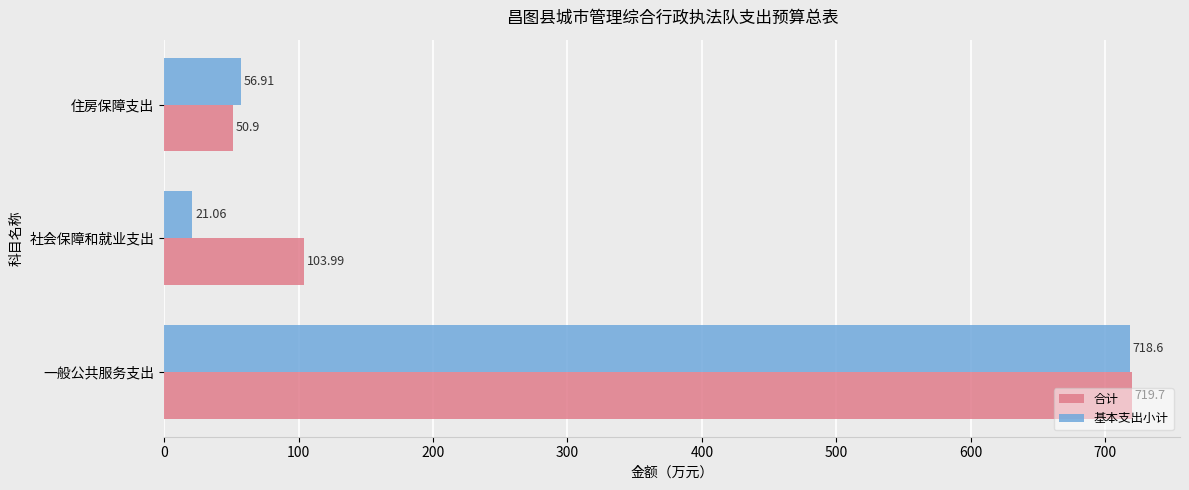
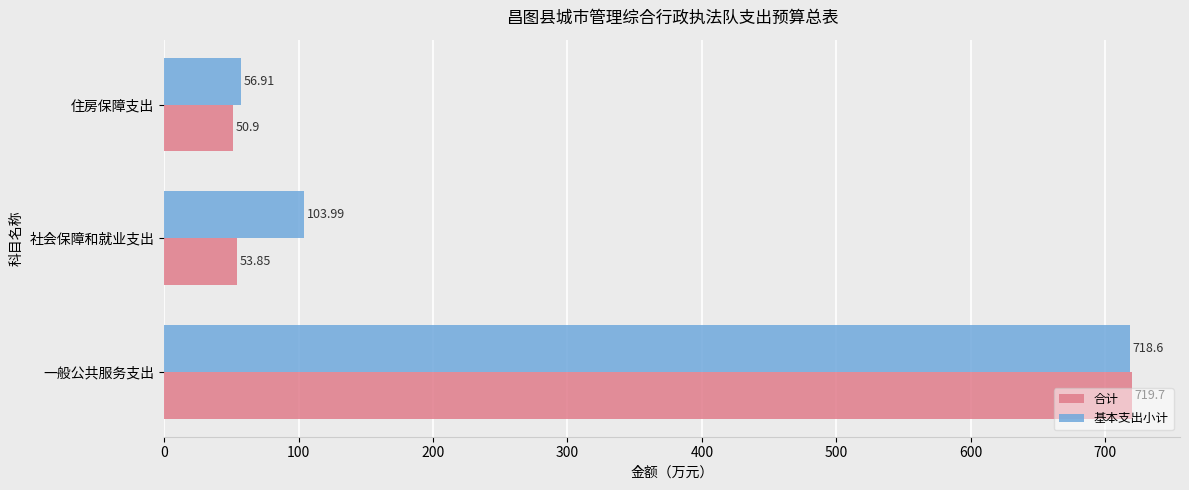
基本支出小计, 社会保障和就业支出: 21.06 -> 103.99
合计, 社会保障和就业支出: 103.99 -> 53.85
